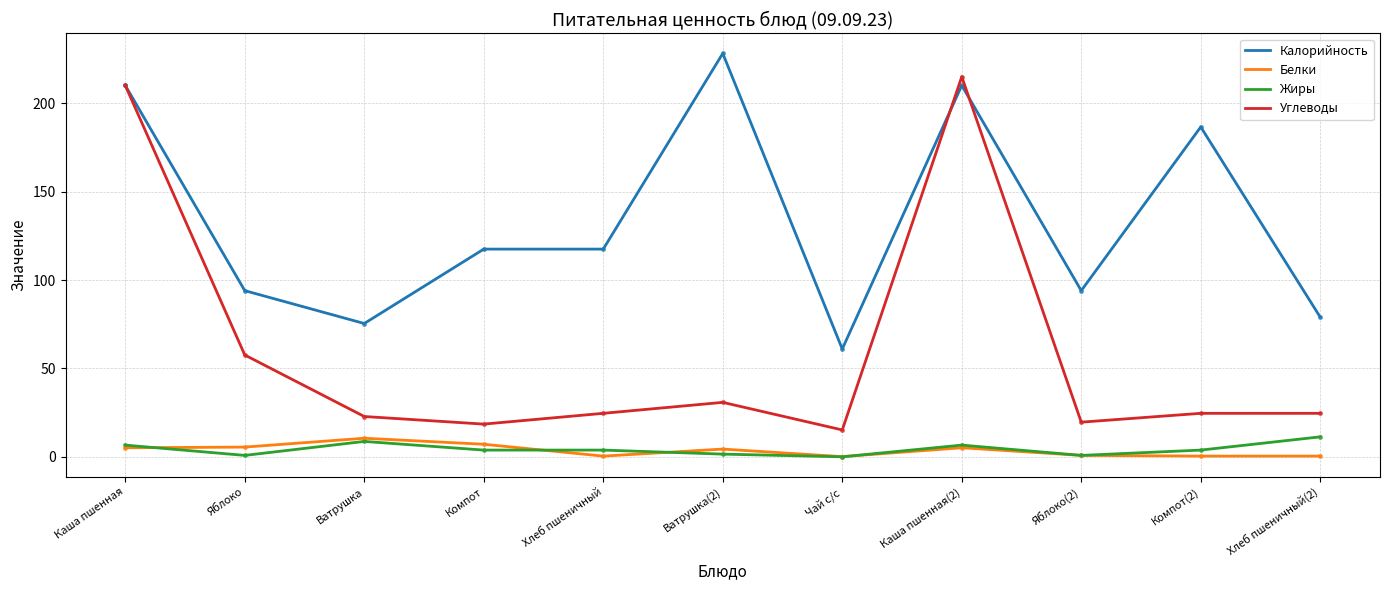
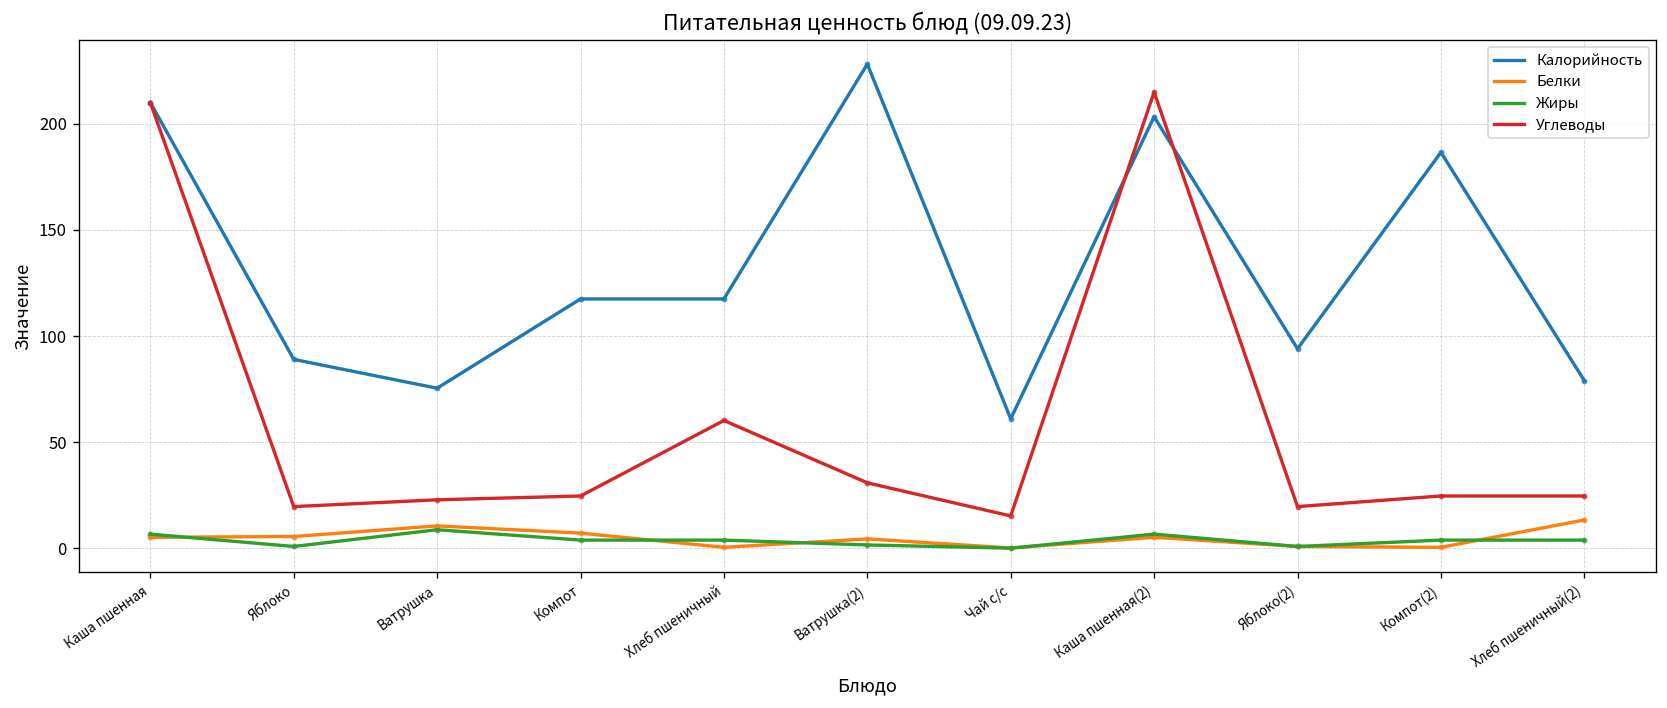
Калорийность, Яблоко: 94 -> 89
Углеводы, Яблоко: 58 -> 20
Углеводы, Компот: 19 -> 25
Углеводы, Хлеб пшеничный: 25 -> 60
Калорийность, Каша пшенная(2): 210 -> 203
Белки, Хлеб пшеничный(2): 0 -> 13
Жиры, Хлеб пшеничный(2): 11 -> 4
